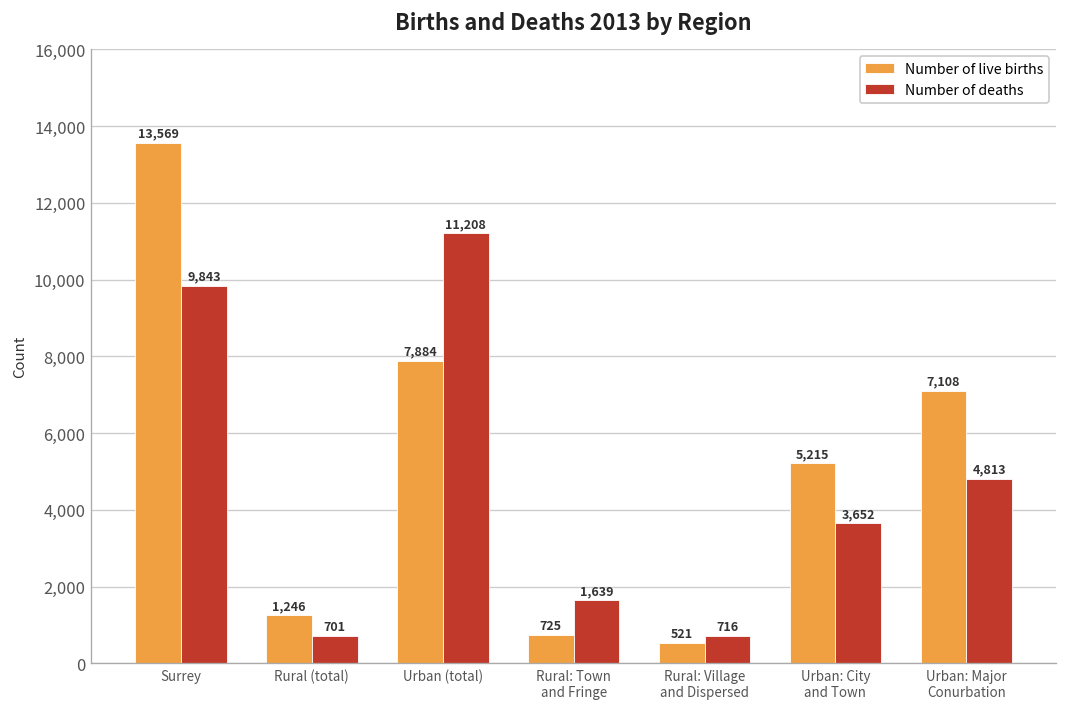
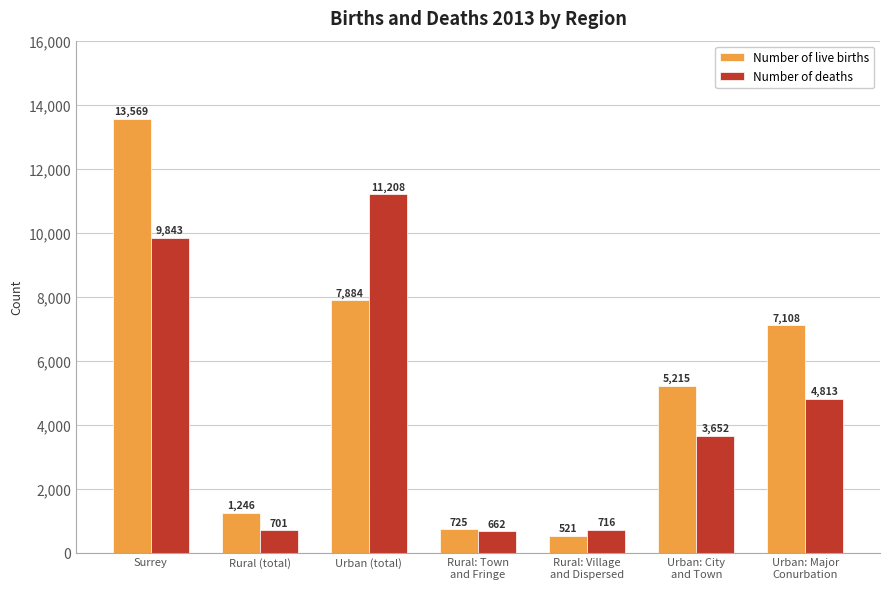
Number of deaths, Rural: Town and Fringe: 1,639 -> 662
